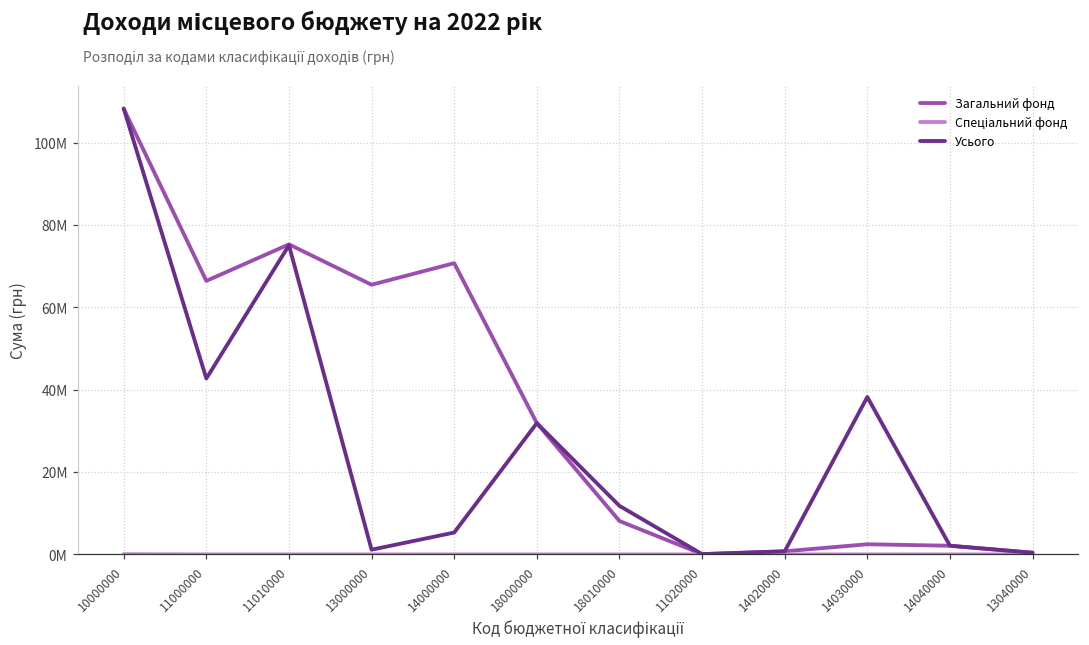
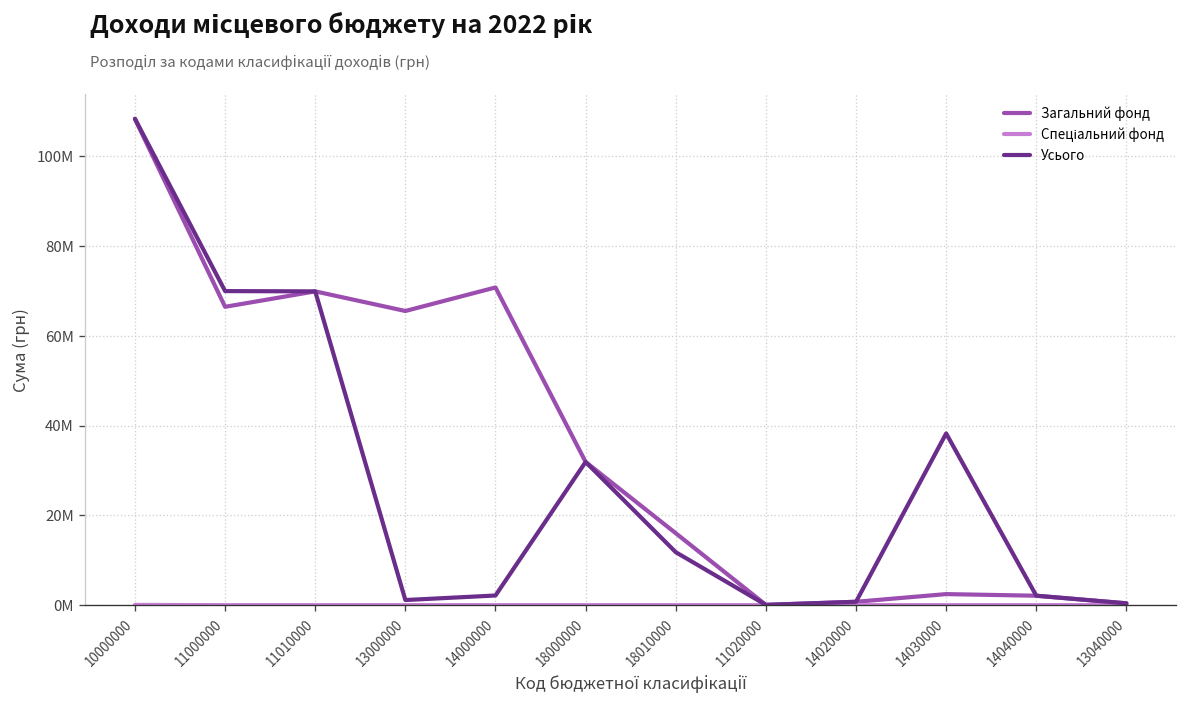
Усього, 11000000: 43000000 -> 70000000
Загальний фонд, 11010000: 75000000 -> 70000000
Усього, 11010000: 75000000 -> 70000000
Усього, 14000000: 5000000 -> 2000000
Загальний фонд, 18010000: 8000000 -> 16000000
